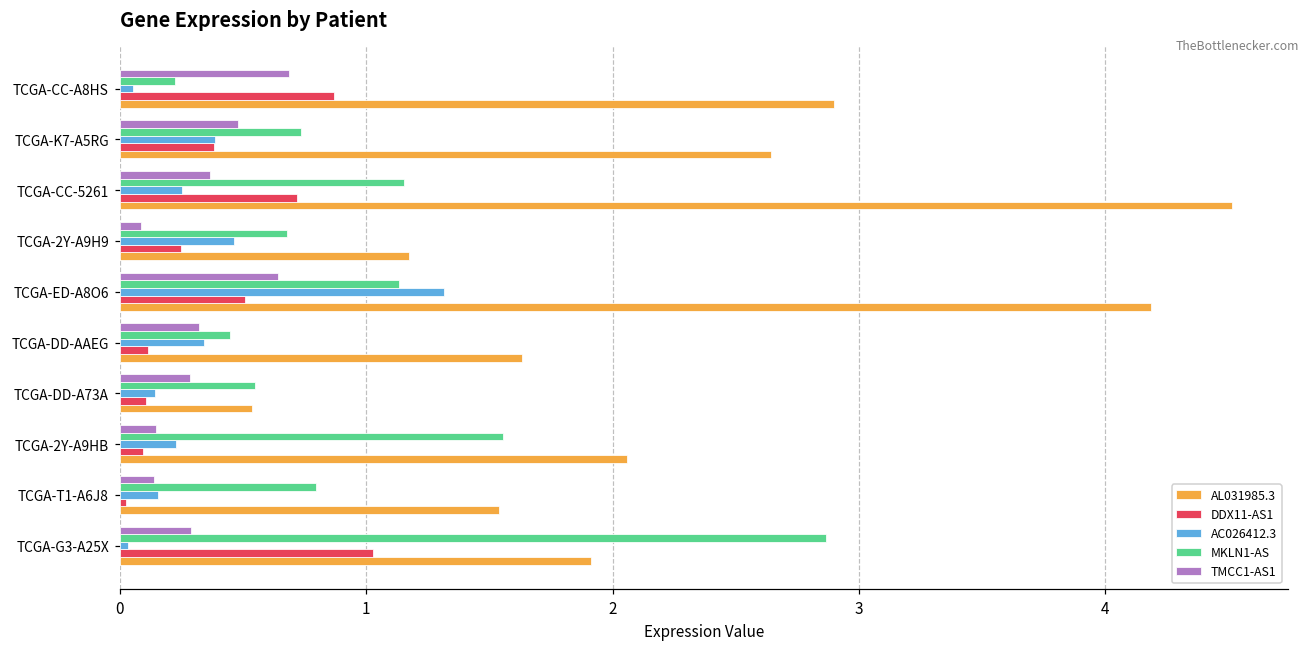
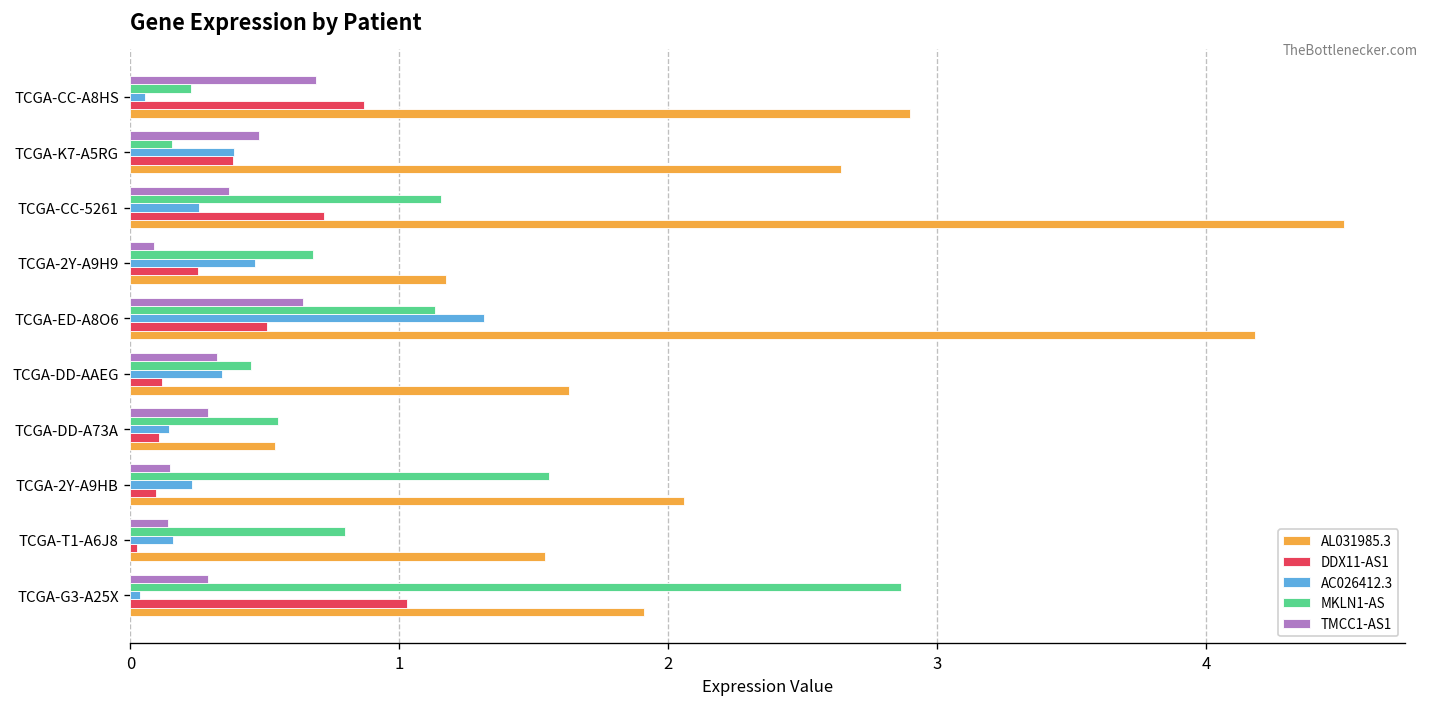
MKLN1-AS, TCGA-K7-A5RG: 0.74 -> 0.16
